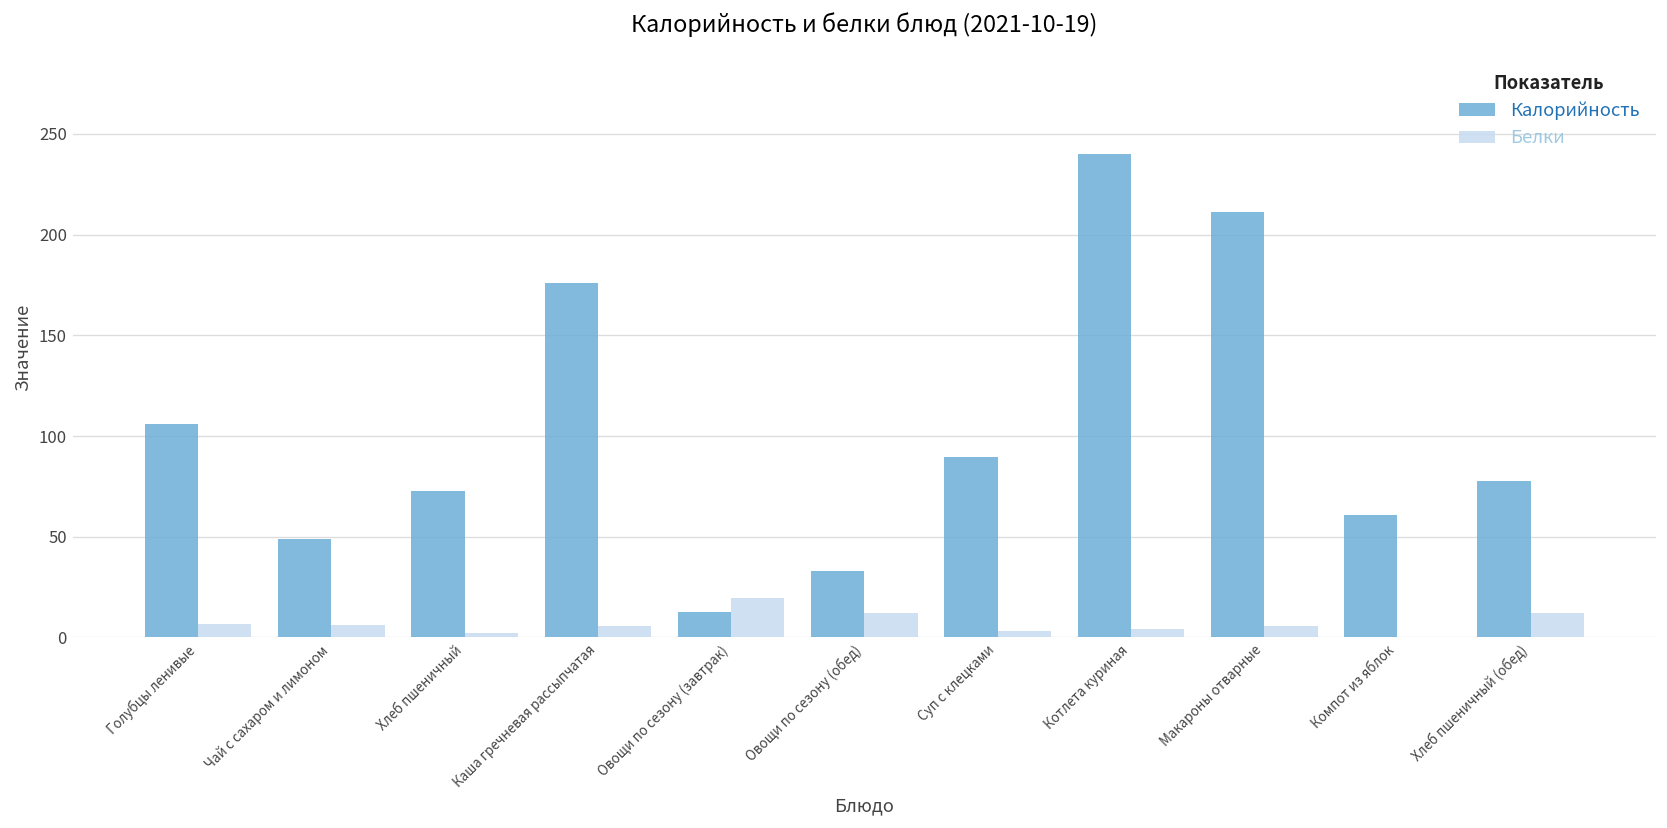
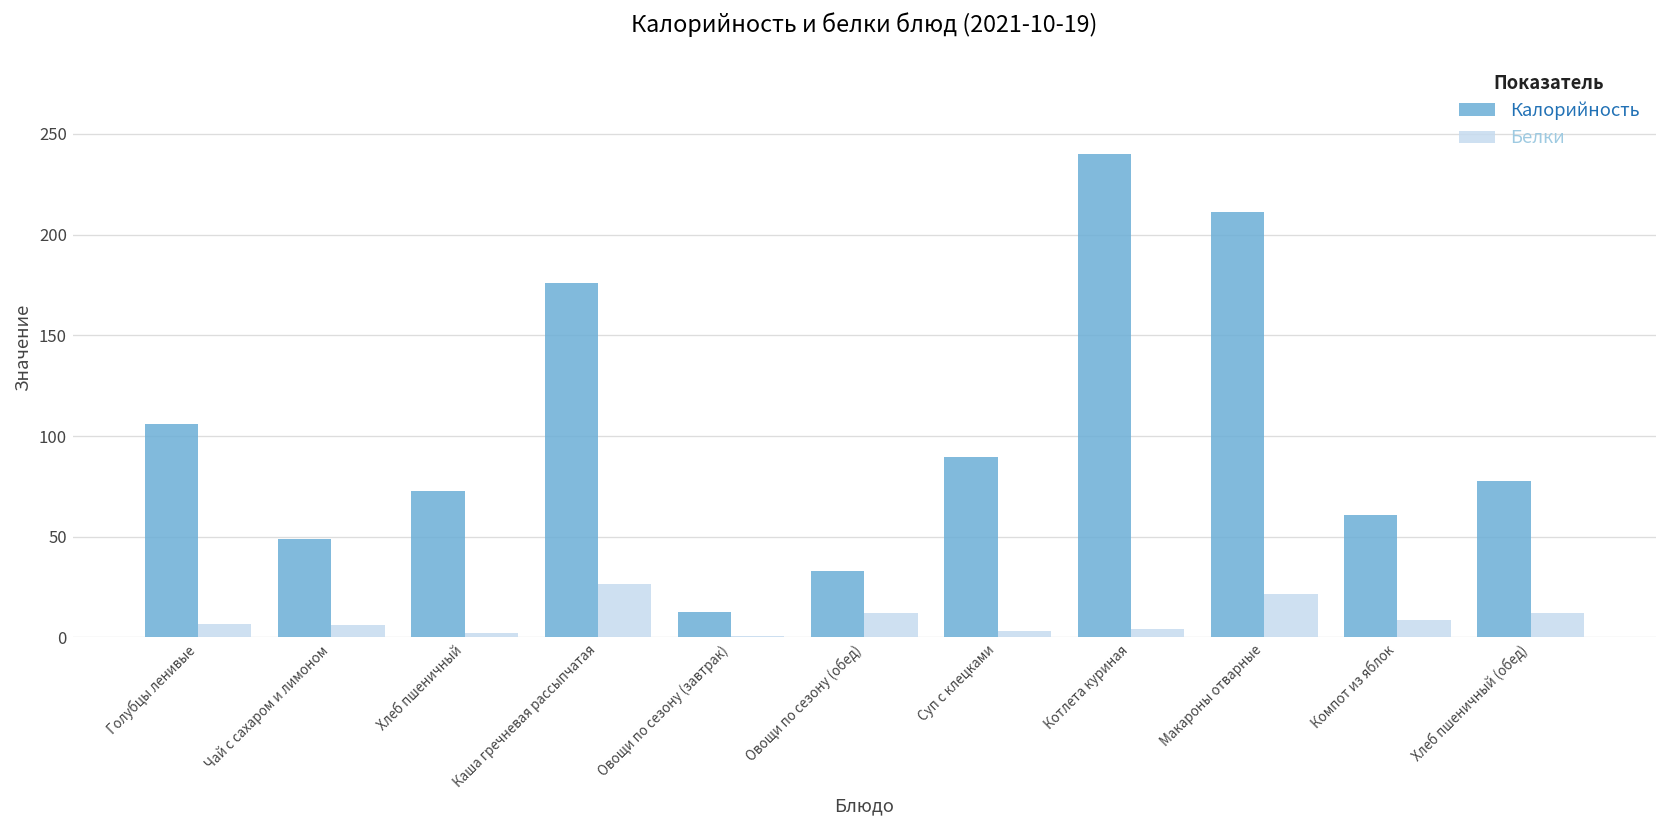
Белки, Каша гречневая рассыпчатая: 6 -> 27
Белки, Овощи по сезону (завтрак): 20 -> 1
Белки, Макароны отварные: 6 -> 22
Белки, Компот из яблок: 0 -> 9
